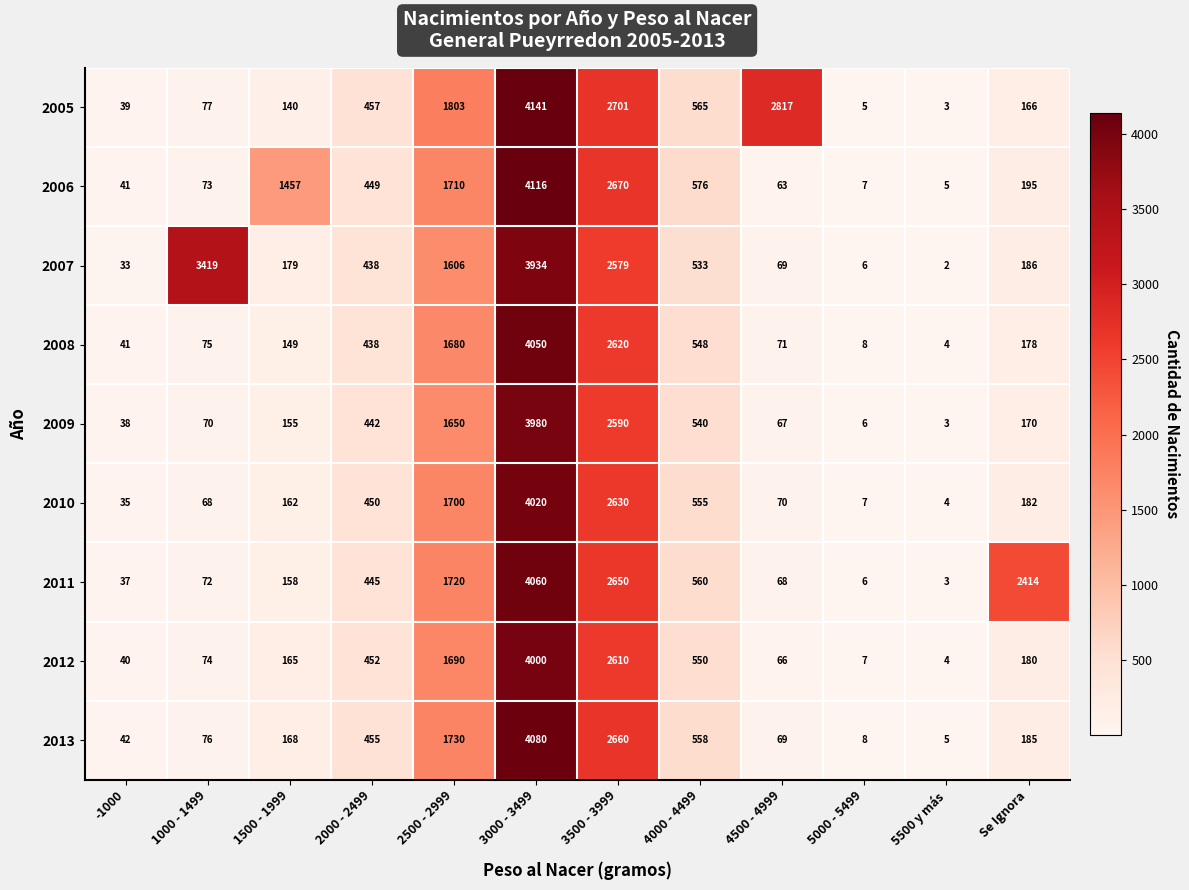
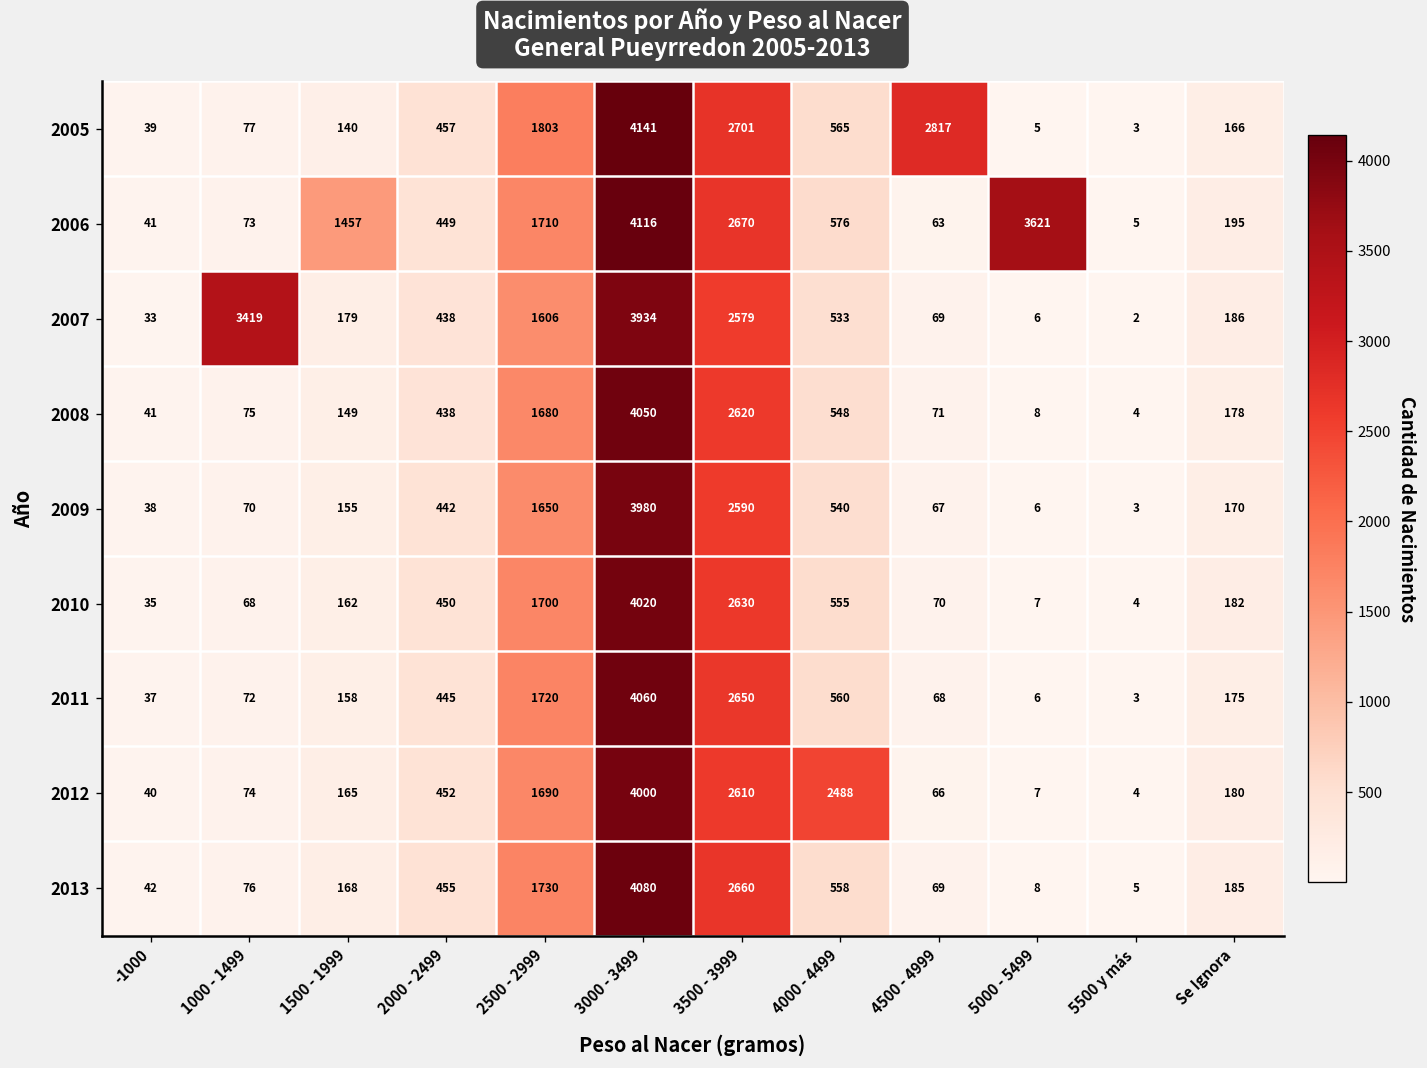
2006, 5000 - 5499: 7 -> 3621
2011, Se Ignora: 2414 -> 175
2012, 4000 - 4499: 550 -> 2488
